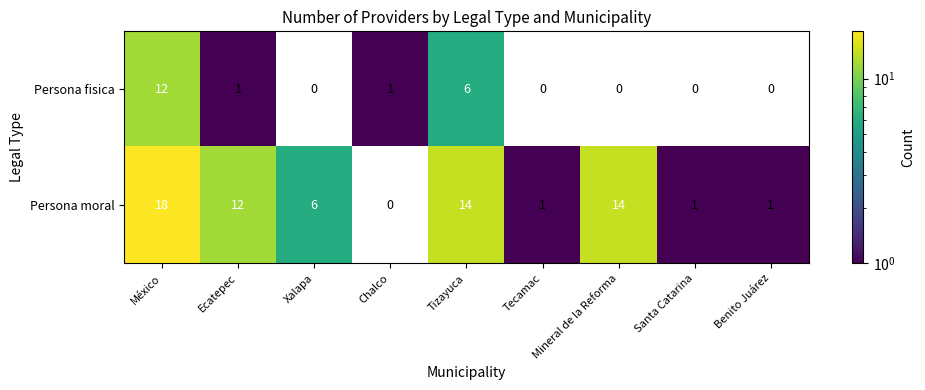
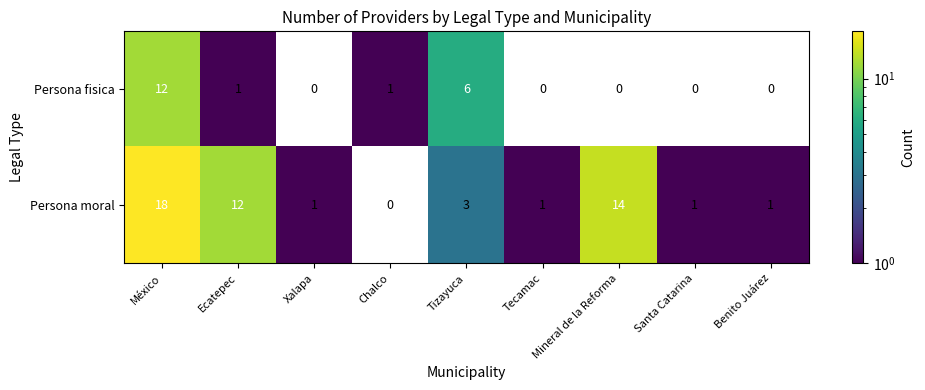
Persona moral, Xalapa: 6 -> 1
Persona moral, Tizayuca: 14 -> 3
